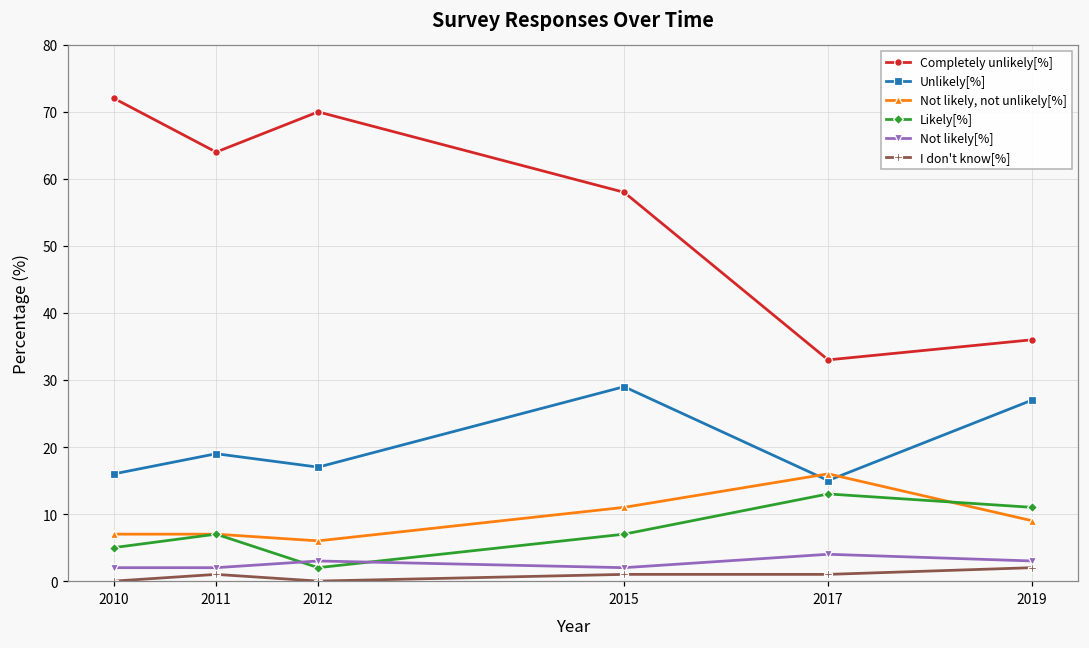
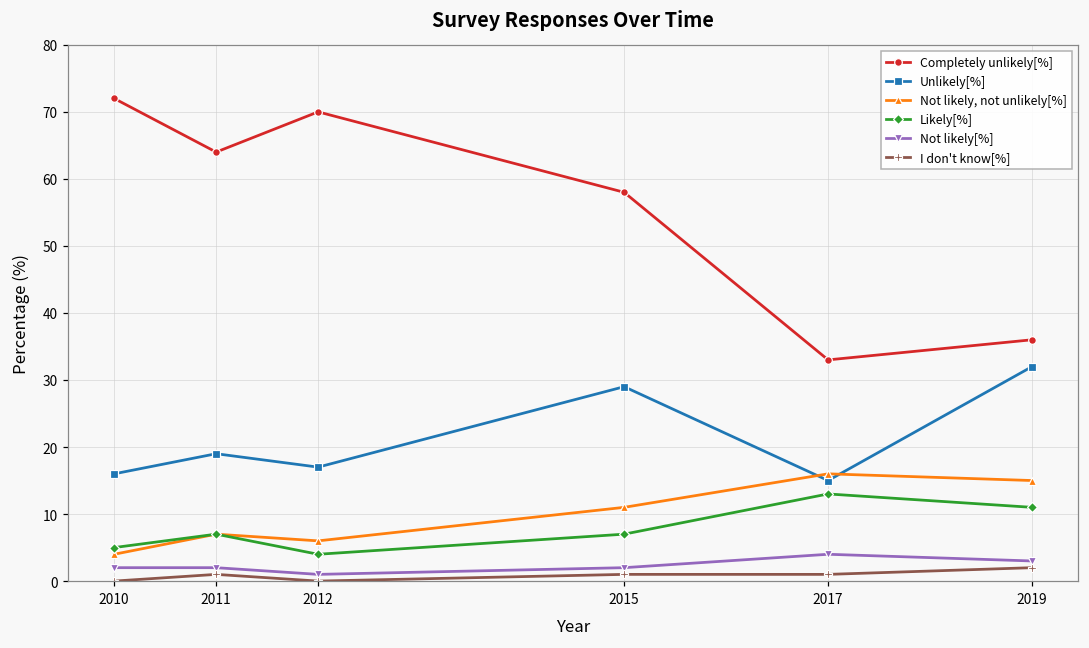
Not likely, not unlikely[%], 2010: 7 -> 4
Likely[%], 2012: 2 -> 4
Not likely[%], 2012: 3 -> 1
Unlikely[%], 2019: 27 -> 32
Not likely, not unlikely[%], 2019: 9 -> 15
